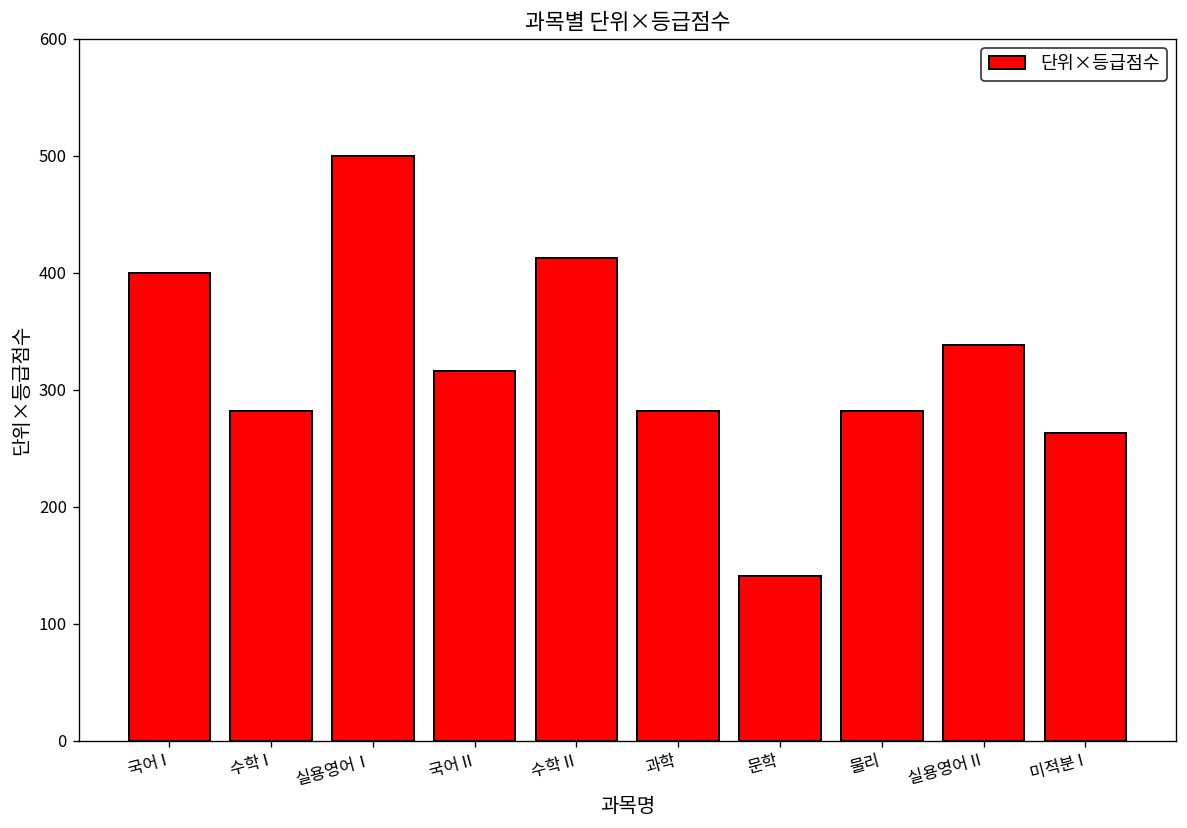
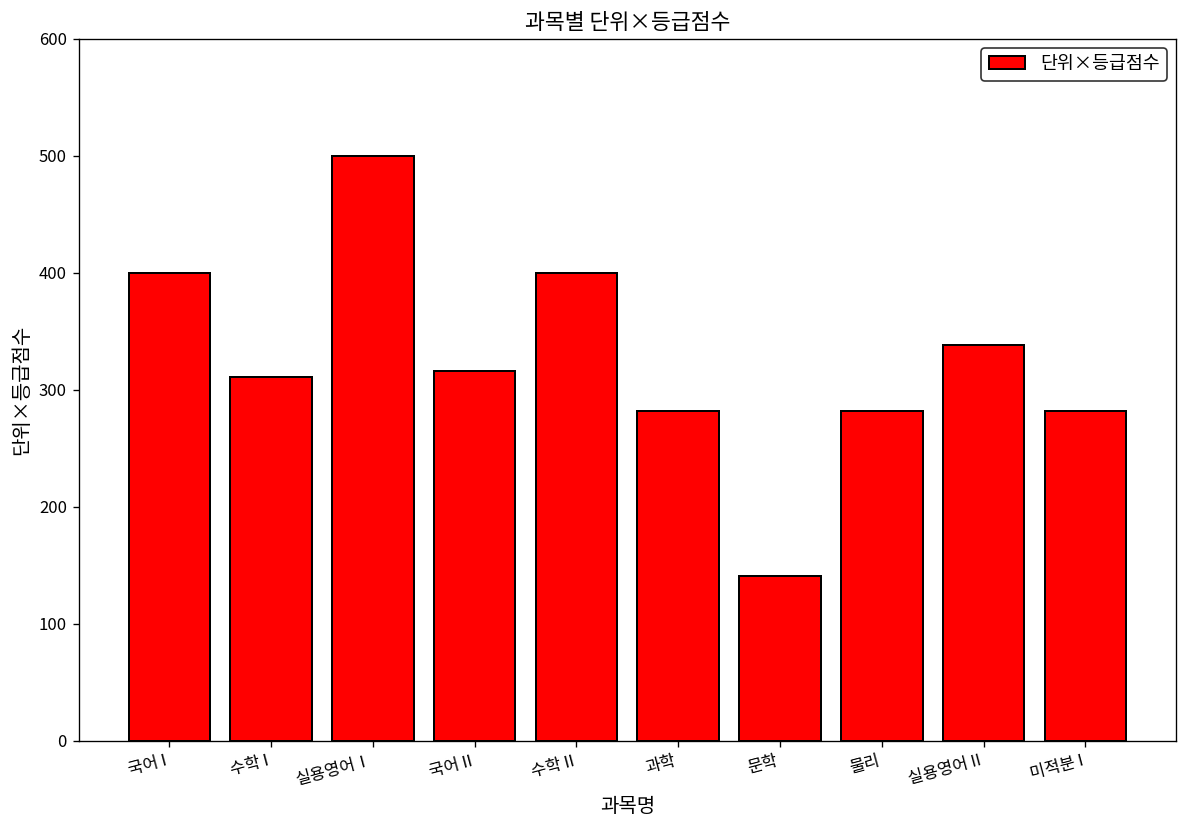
수학 I: 280 -> 310
수학 II: 410 -> 400
미적분 I: 260 -> 280
